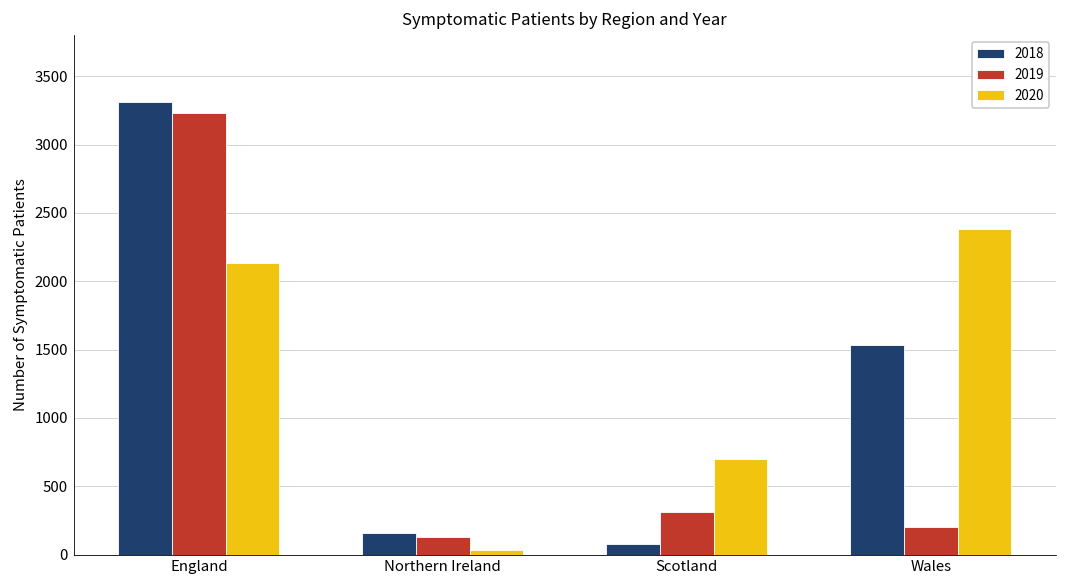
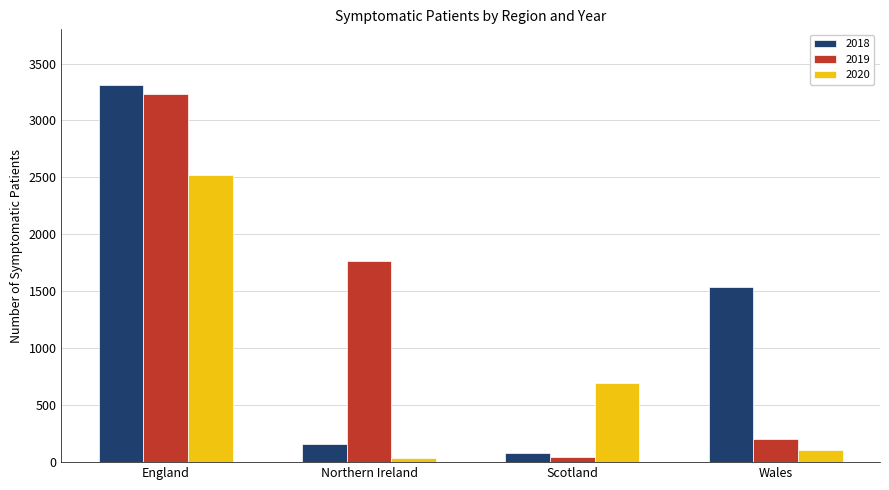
2020, England: 2130 -> 2520
2019, Northern Ireland: 130 -> 1770
2019, Scotland: 310 -> 50
2020, Wales: 2380 -> 110
